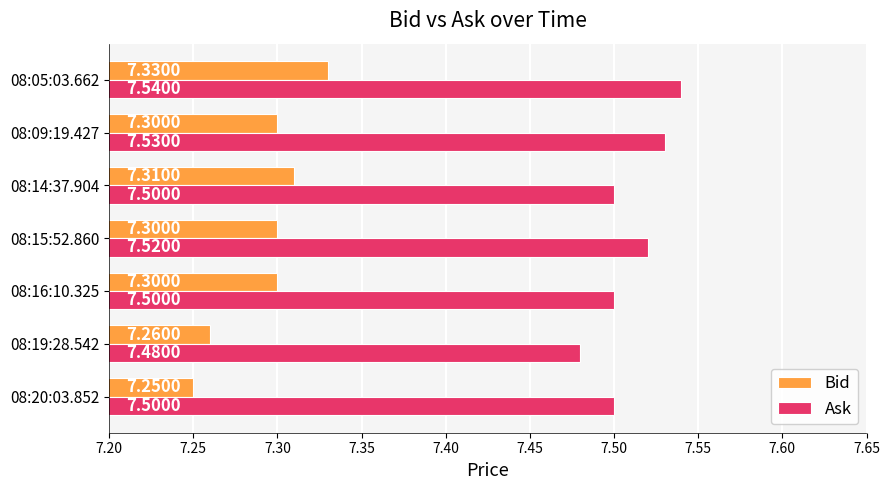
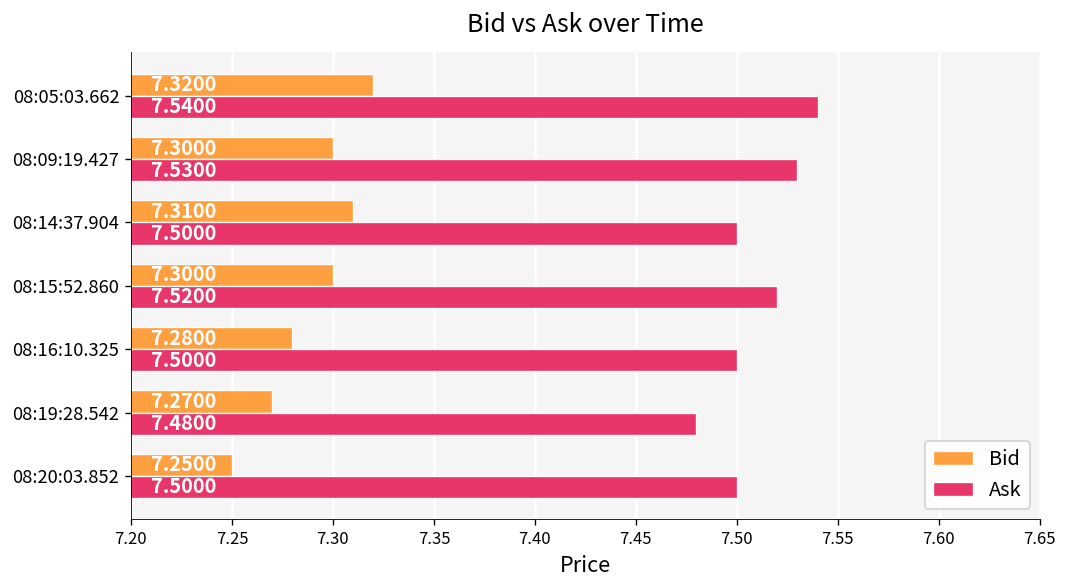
Bid, 08:05:03.662: 7.3300 -> 7.3200
Bid, 08:16:10.325: 7.3000 -> 7.2800
Bid, 08:19:28.542: 7.2600 -> 7.2700
